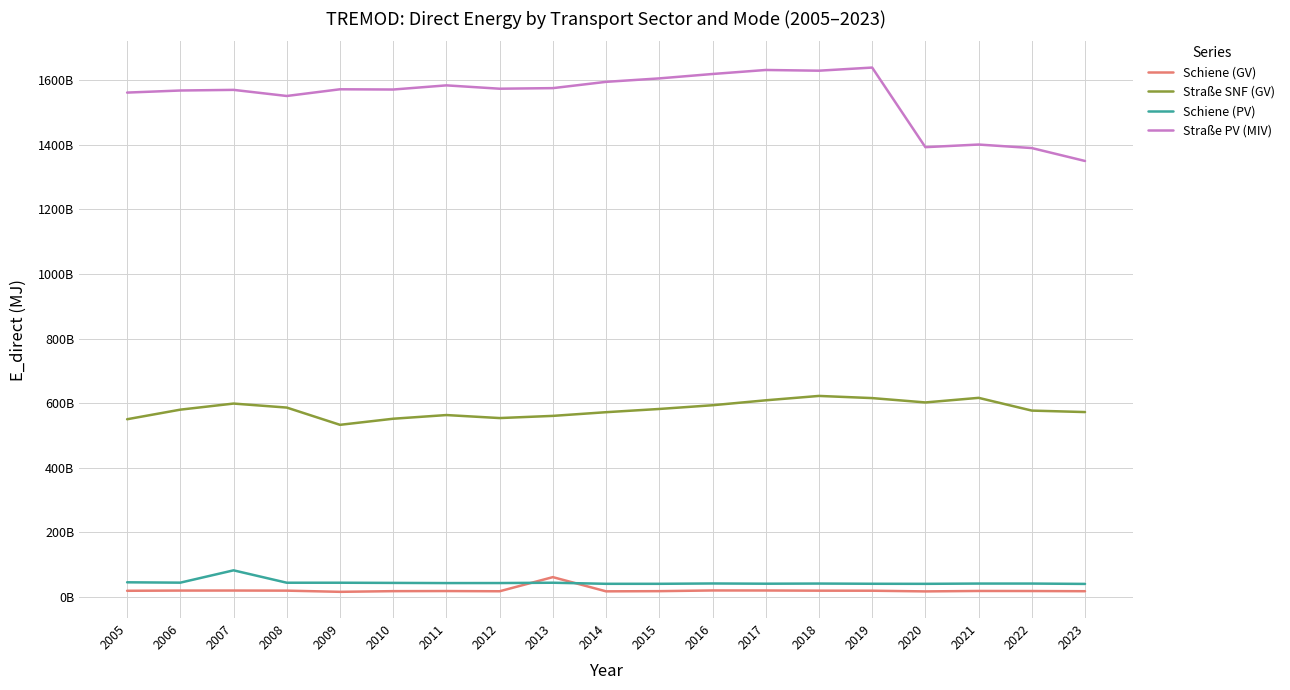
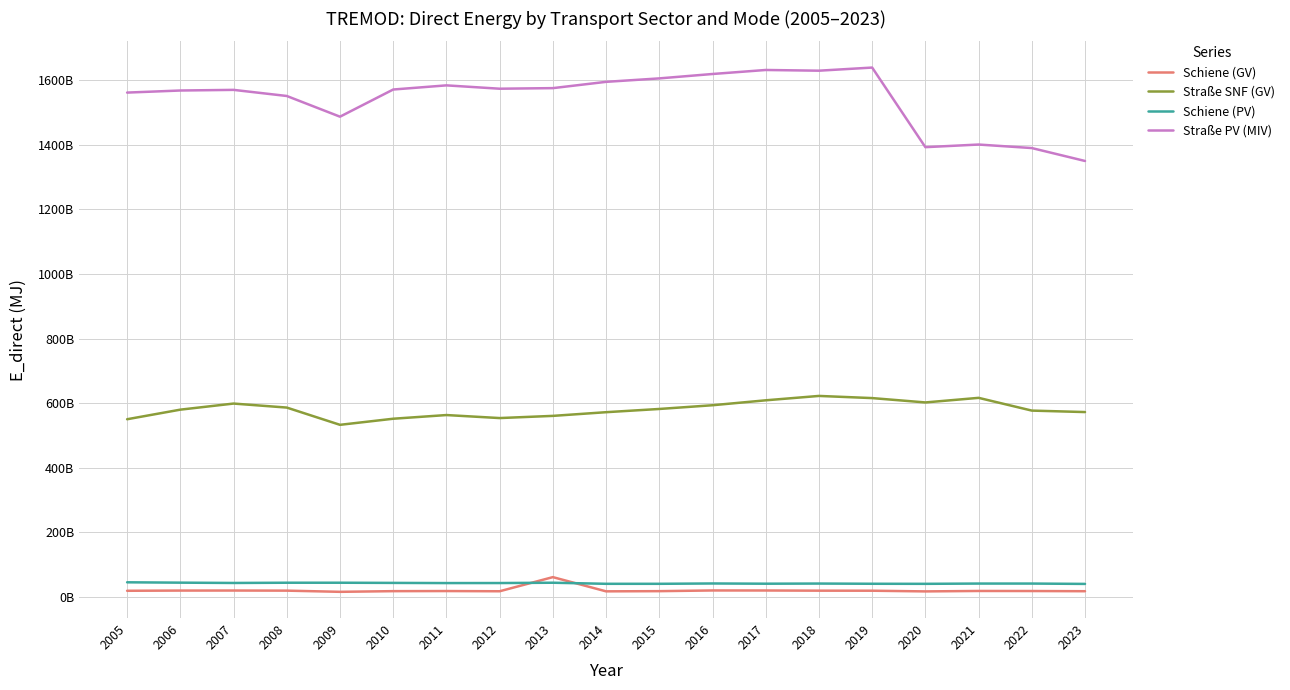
Schiene (PV), 2007: 80000000000 -> 40000000000
Straße PV (MIV), 2009: 1570000000000 -> 1490000000000
